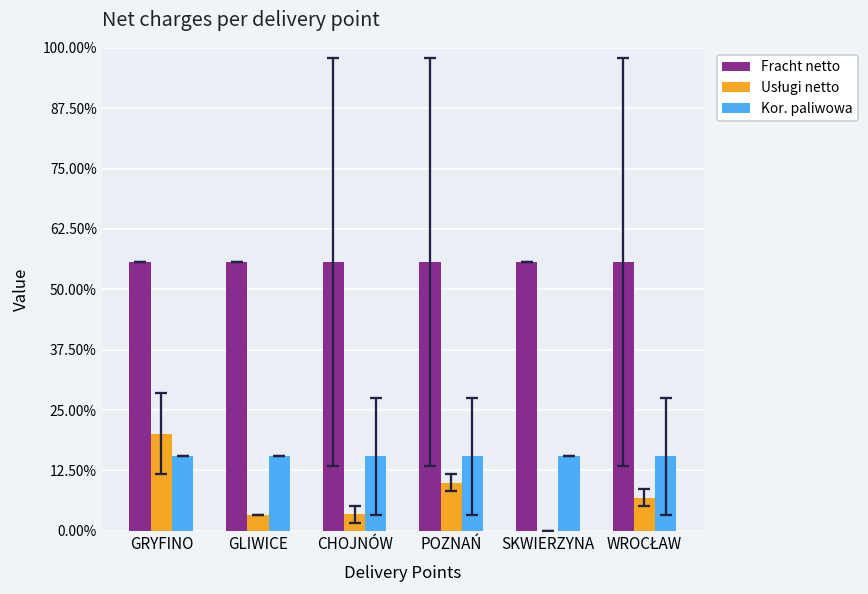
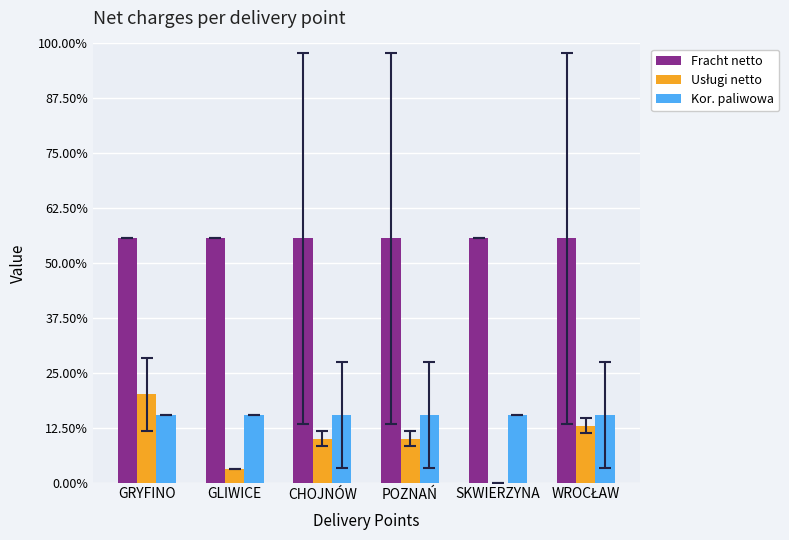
Usługi netto, CHOJNÓW: 3% -> 10%
Usługi netto, WROCŁAW: 7% -> 13%
